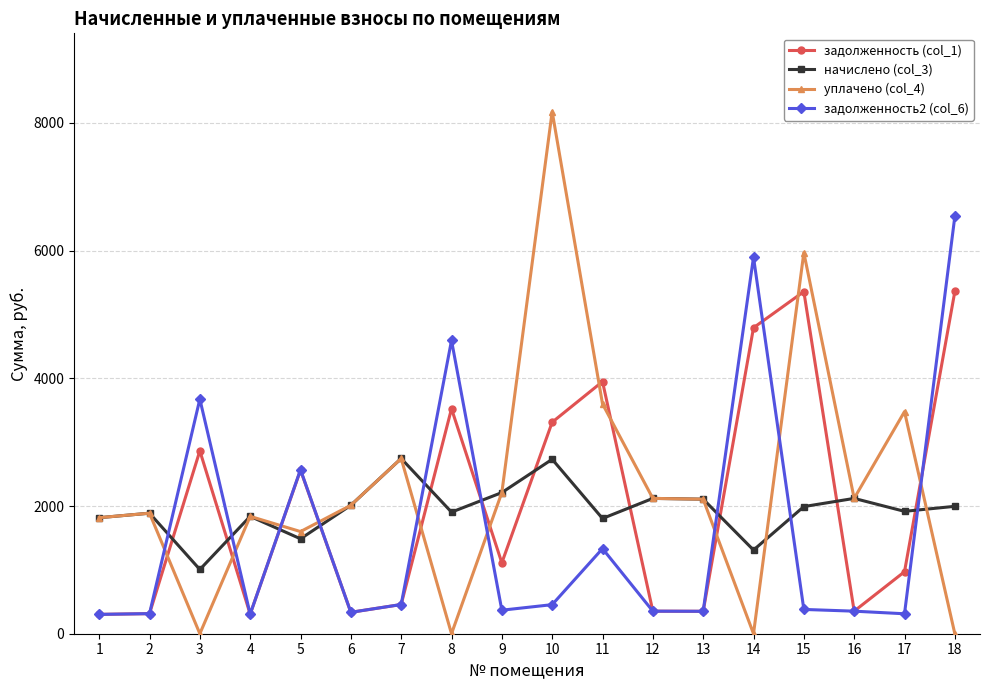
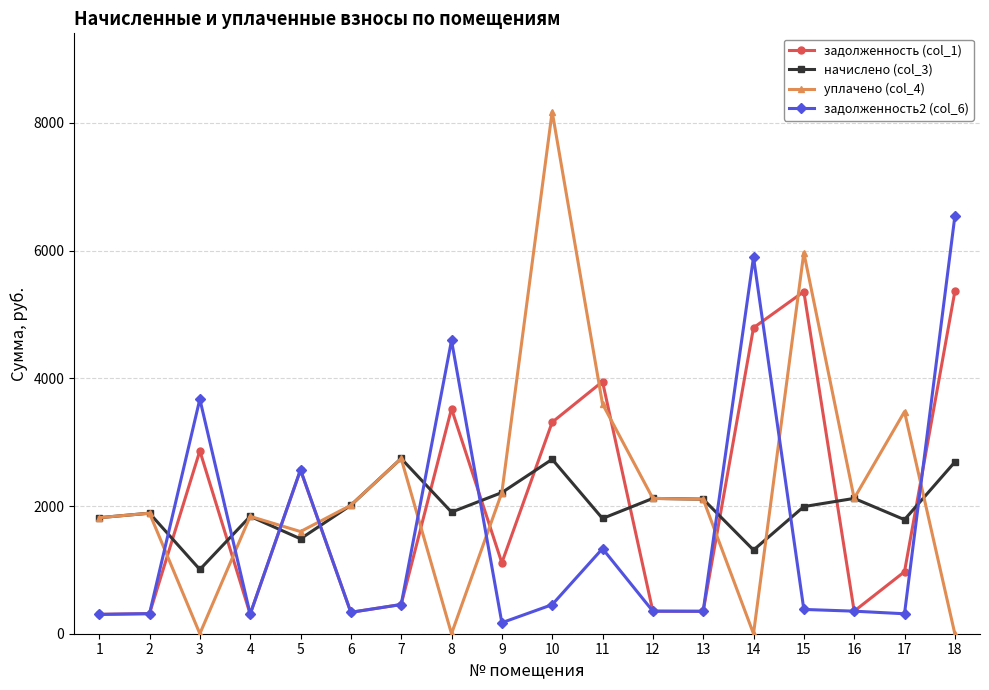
задолженность2 (col_6), 9: 400 -> 200
начислено (col_3), 17: 1900 -> 1800
начислено (col_3), 18: 2000 -> 2700
